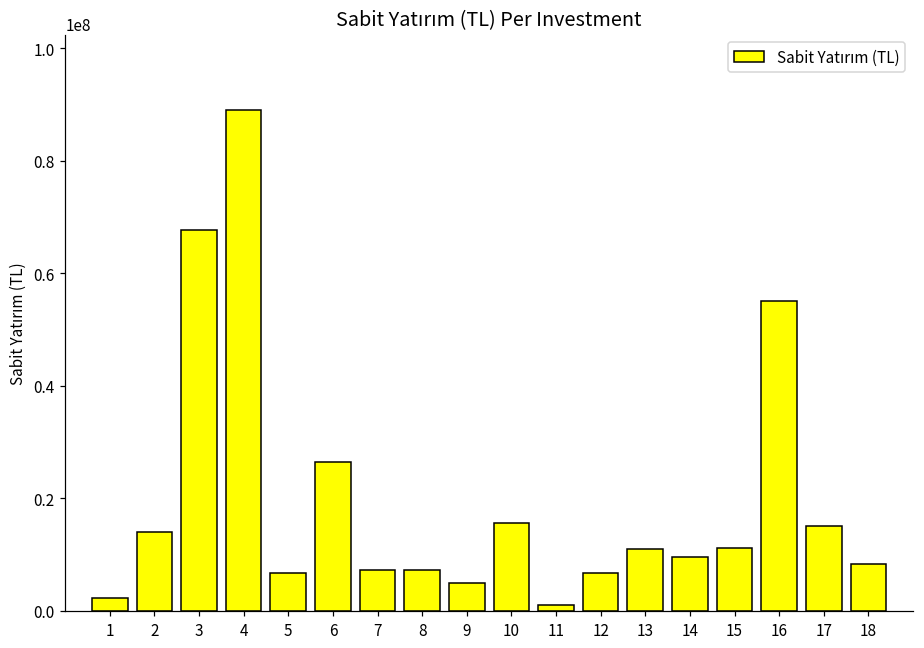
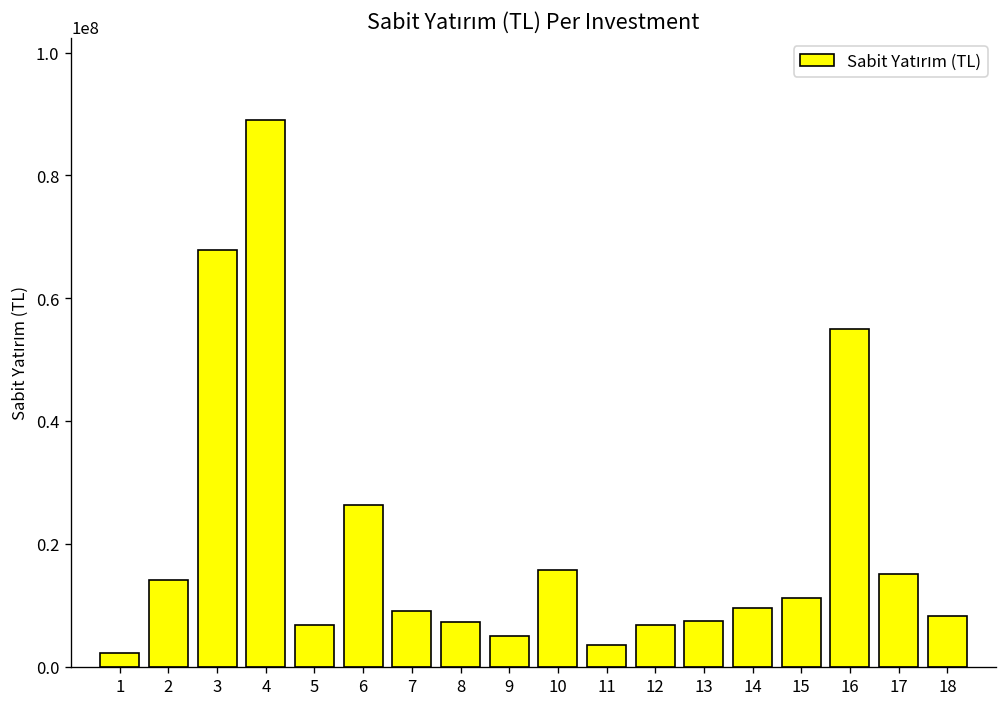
7: 7000000 -> 9000000
11: 1000000 -> 4000000
13: 11000000 -> 7000000
